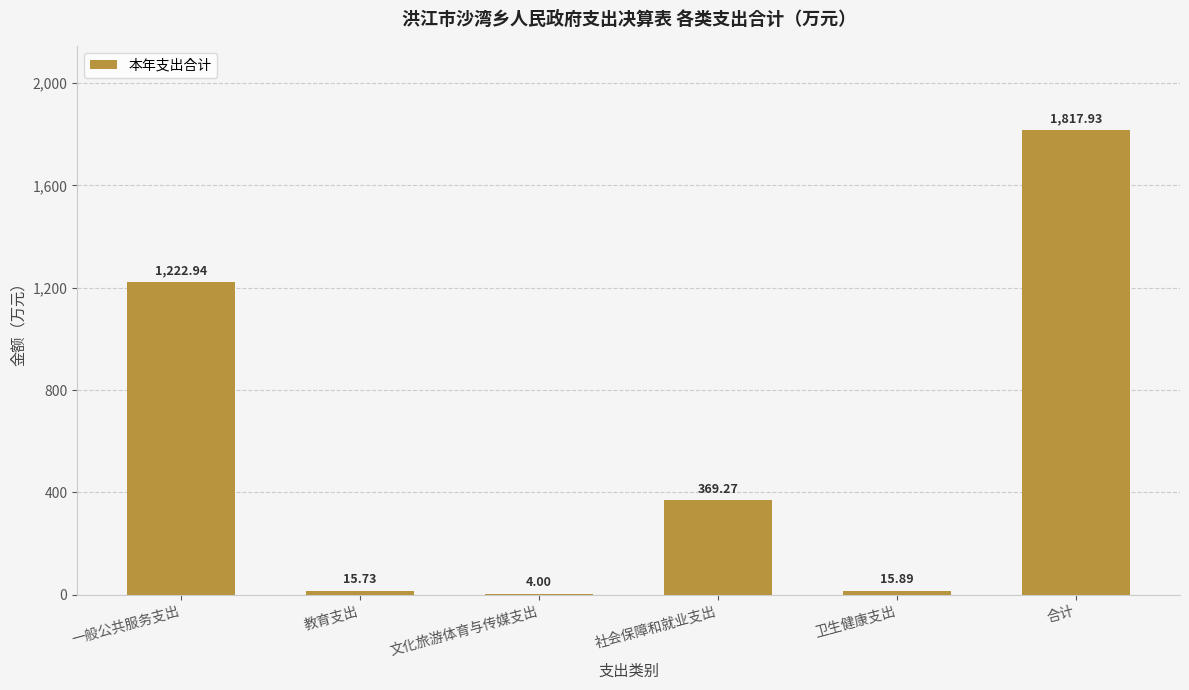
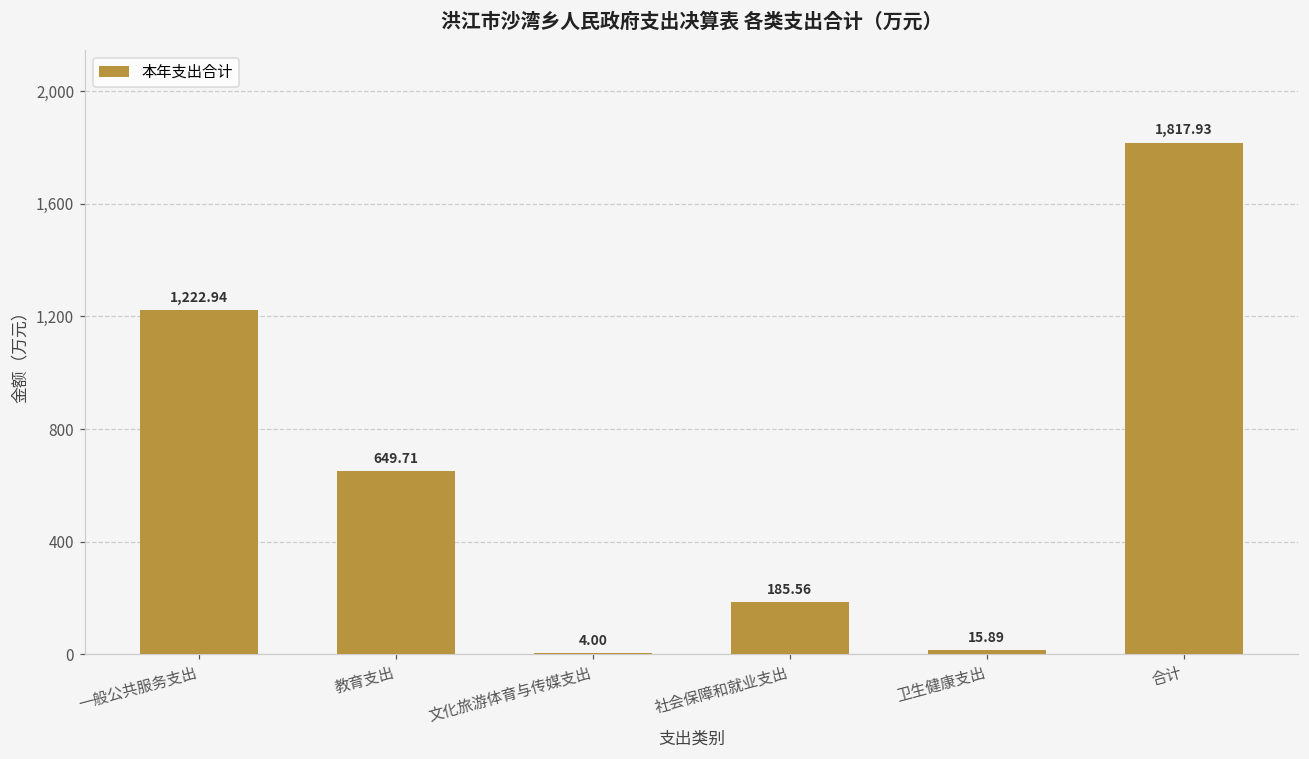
教育支出: 15.73 -> 649.71
社会保障和就业支出: 369.27 -> 185.56
